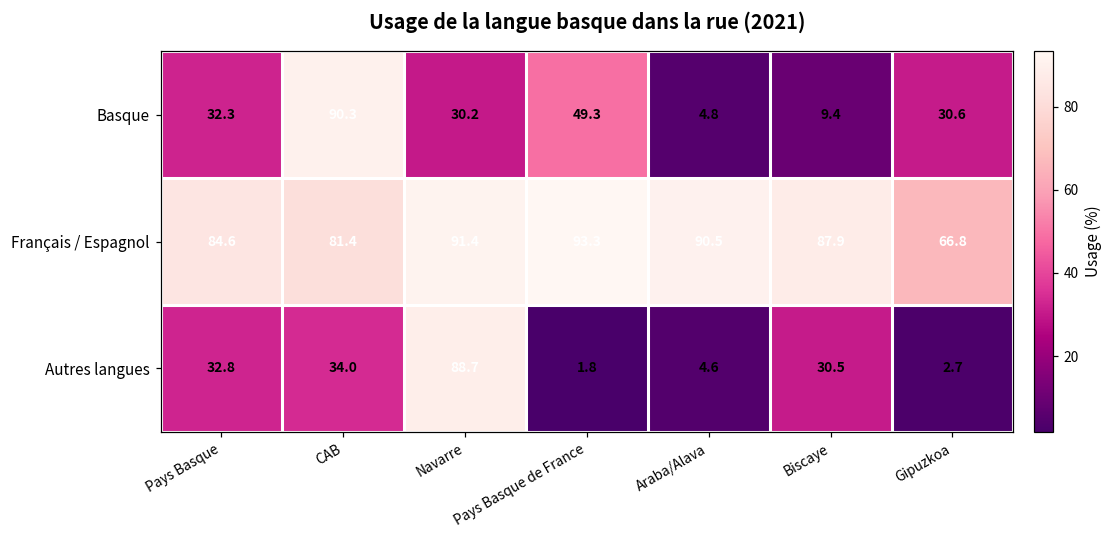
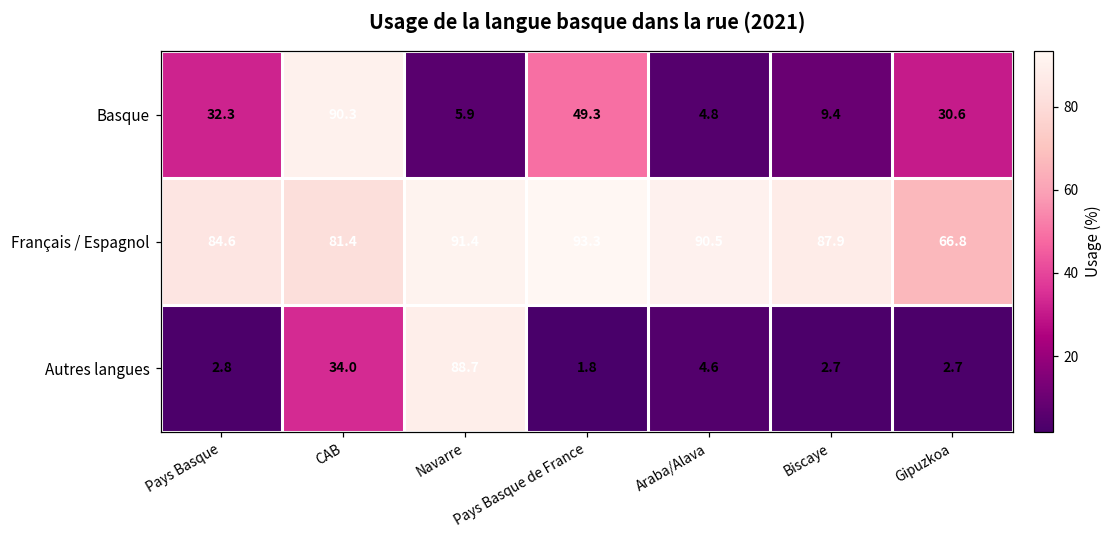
Basque, Navarre: 30.2 -> 5.9
Autres langues, Pays Basque: 32.8 -> 2.8
Autres langues, Biscaye: 30.5 -> 2.7
